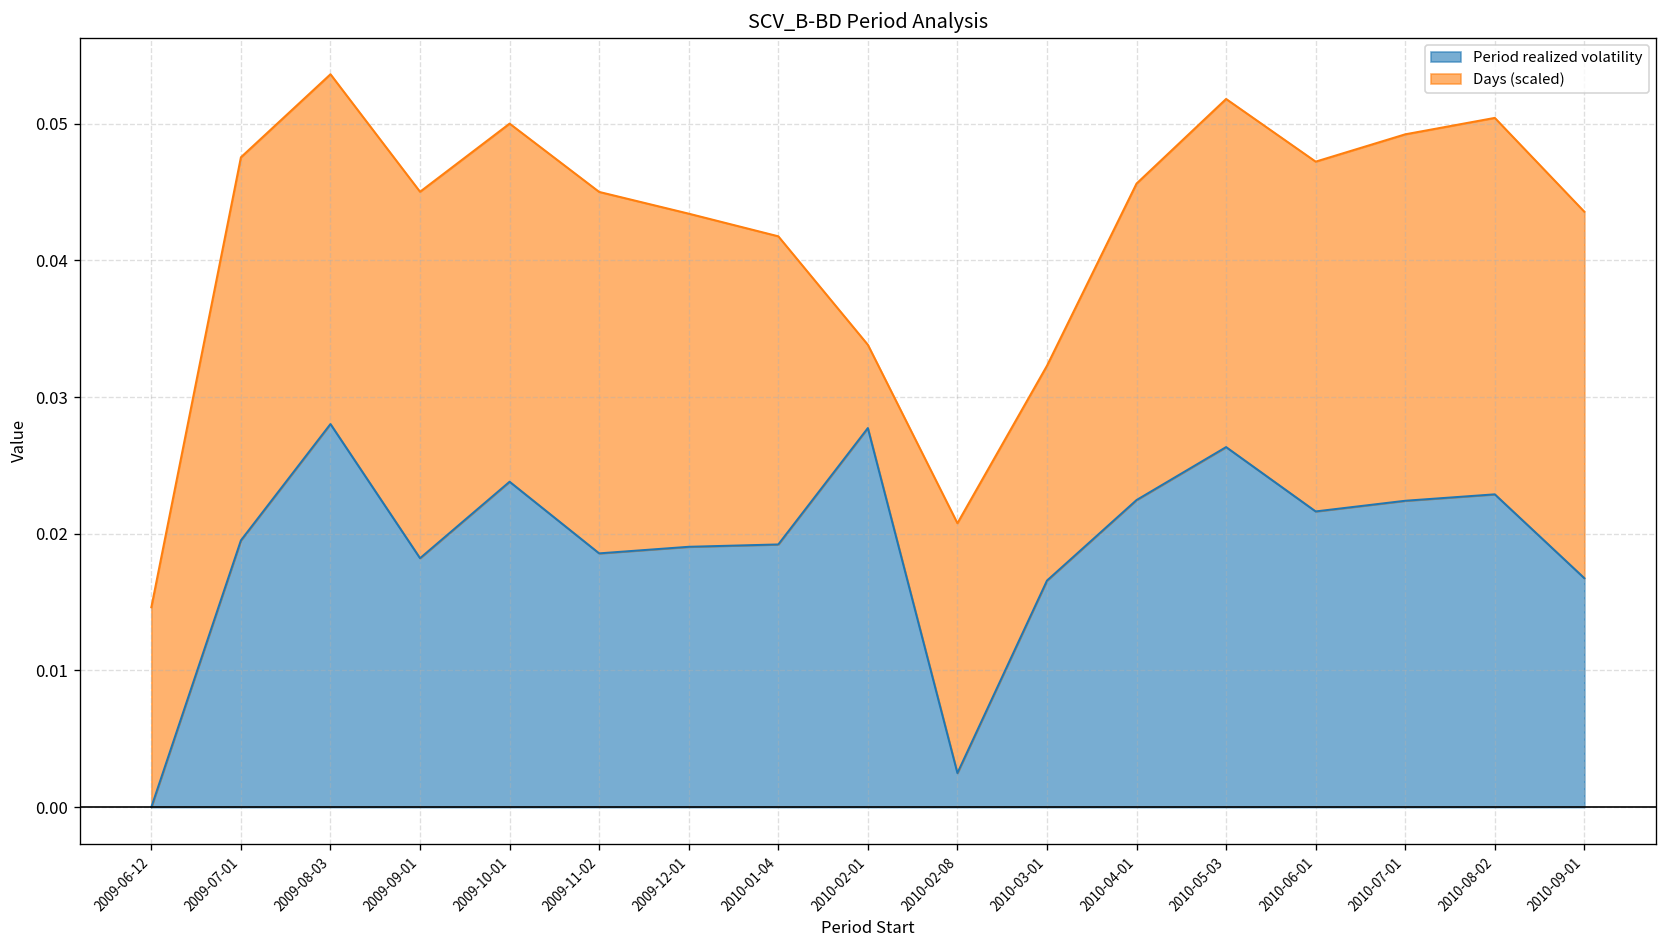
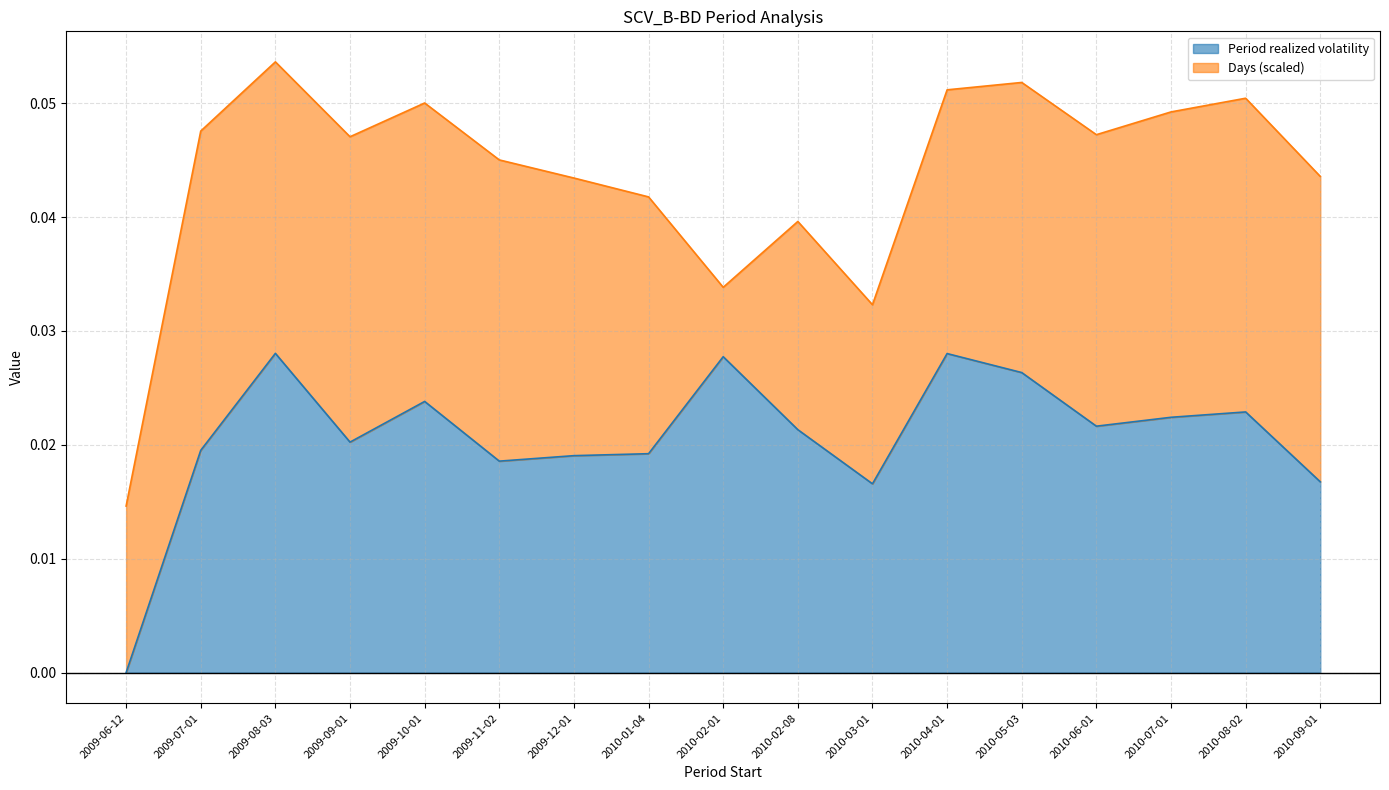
Period realized volatility, 2009-09-01: 0.0182 -> 0.0202
Period realized volatility, 2010-02-08: 0.0025 -> 0.0213
Period realized volatility, 2010-04-01: 0.0225 -> 0.0280
